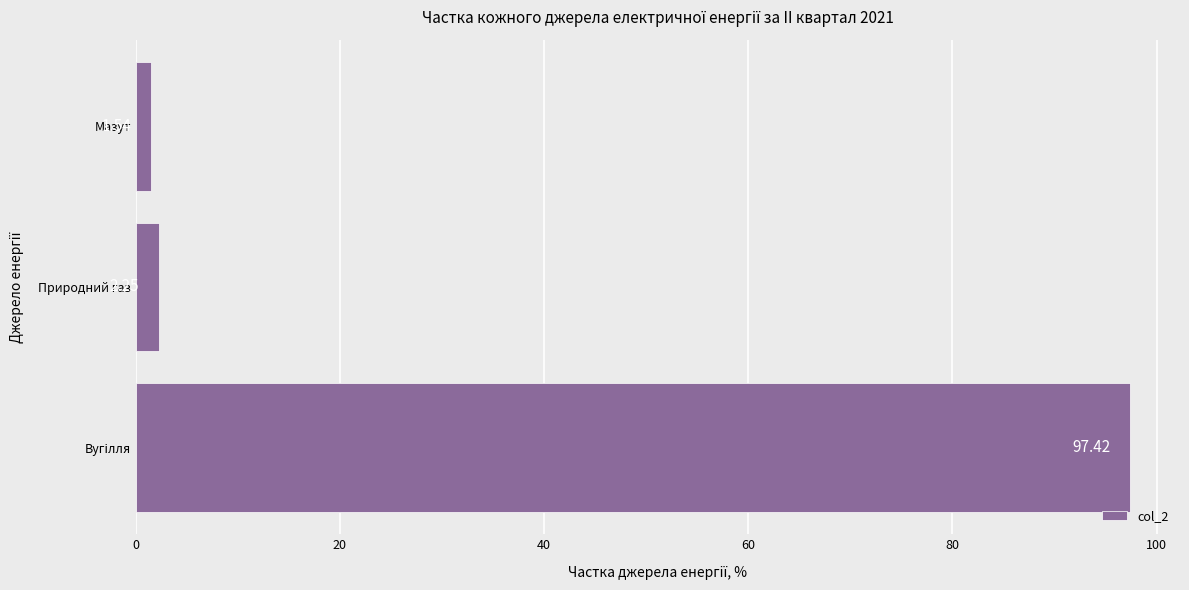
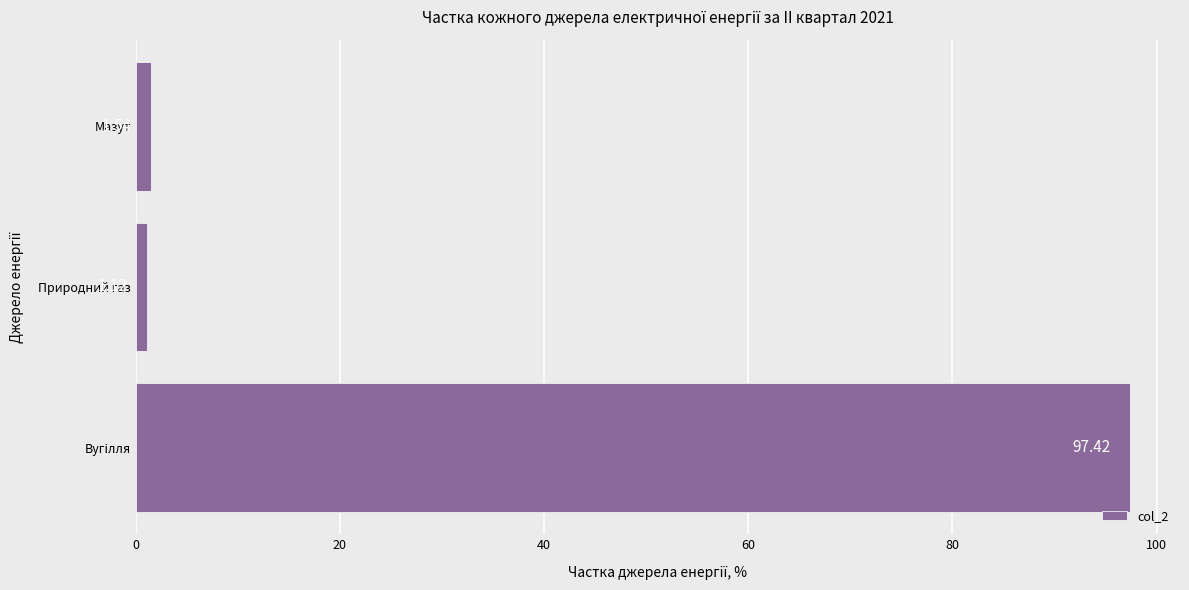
Природний газ: 2.3 -> 1.1
